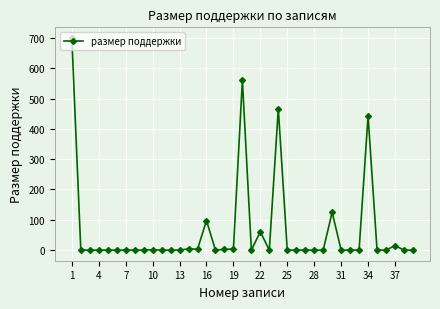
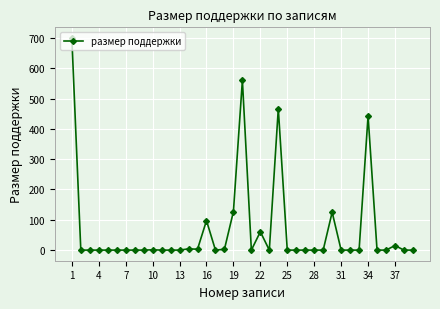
19: 0 -> 130
